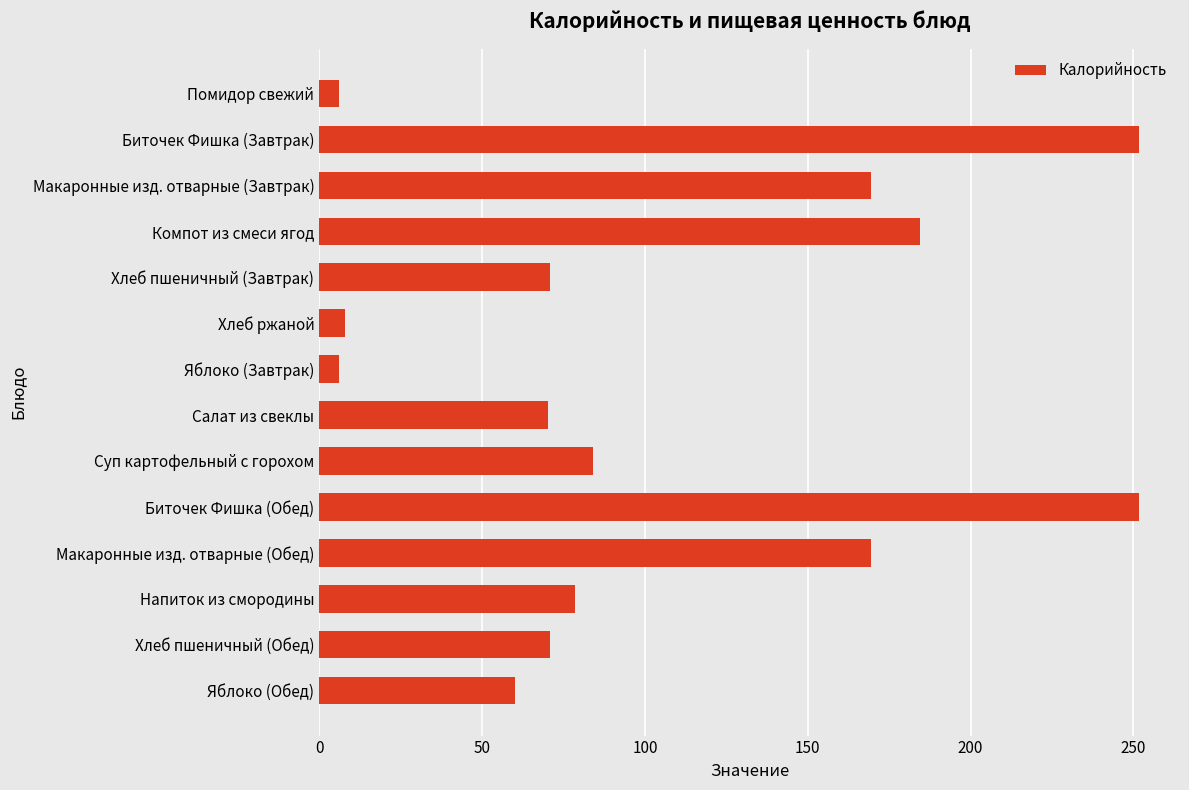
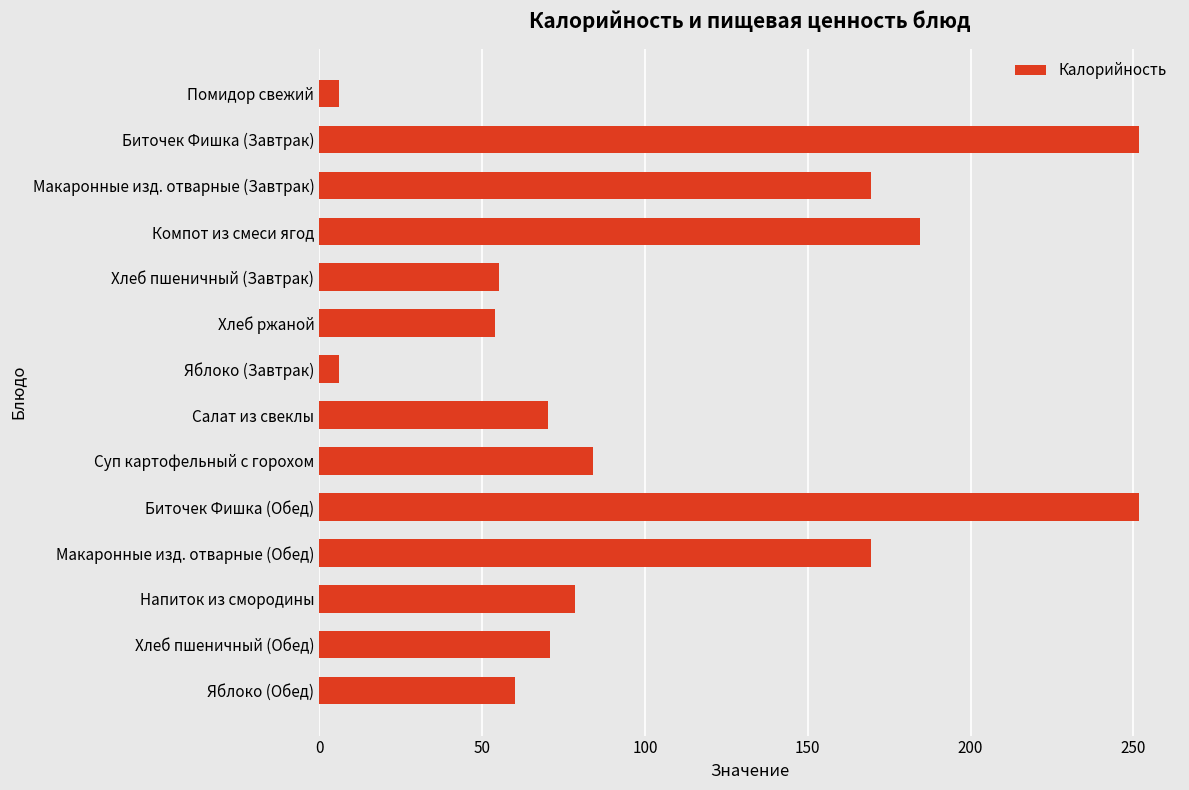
Хлеб пшеничный (Завтрак): 71 -> 55
Хлеб ржаной: 8 -> 54
